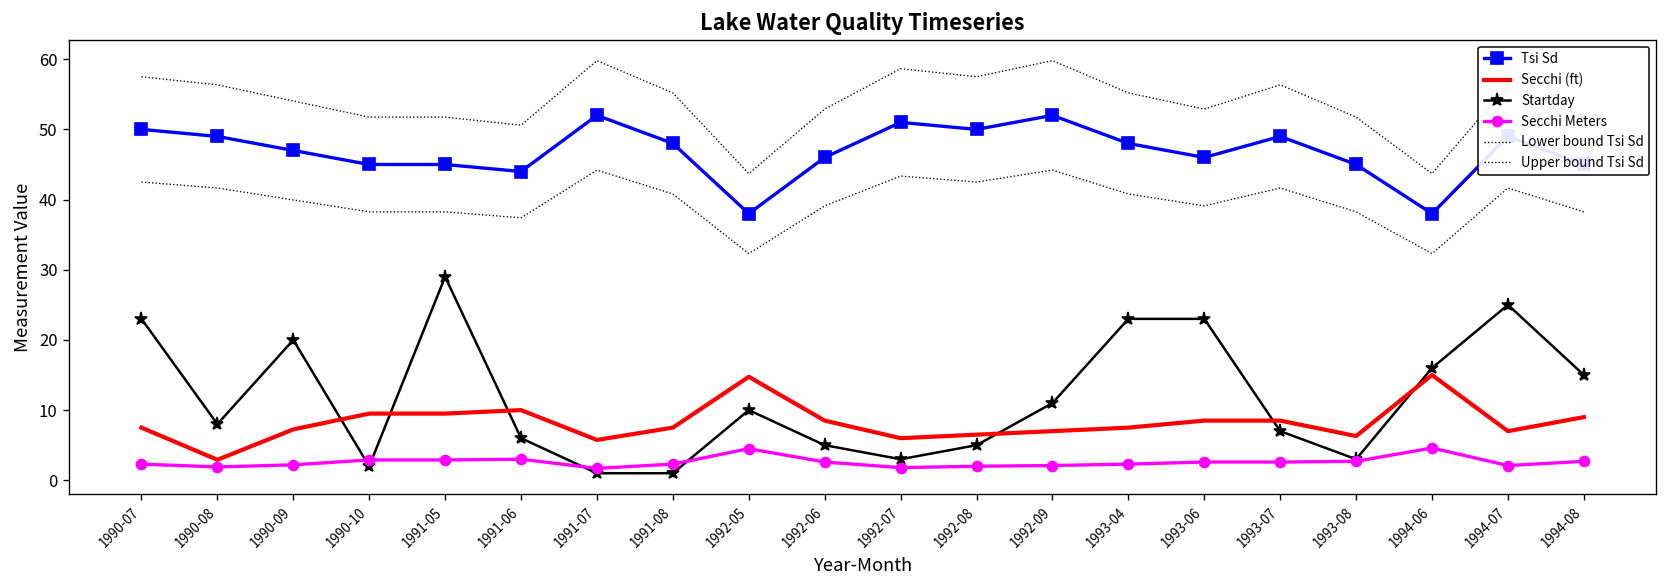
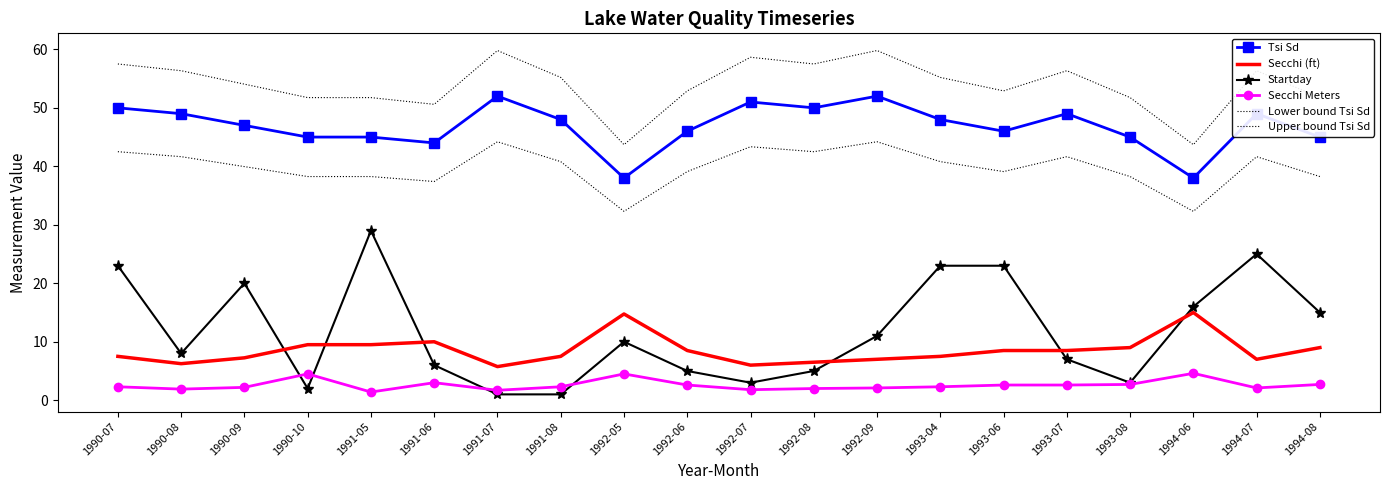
Secchi (ft), 1990-08: 3 -> 6
Secchi Meters, 1990-10: 3 -> 5
Secchi Meters, 1991-05: 3 -> 1
Secchi (ft), 1993-08: 6 -> 9
